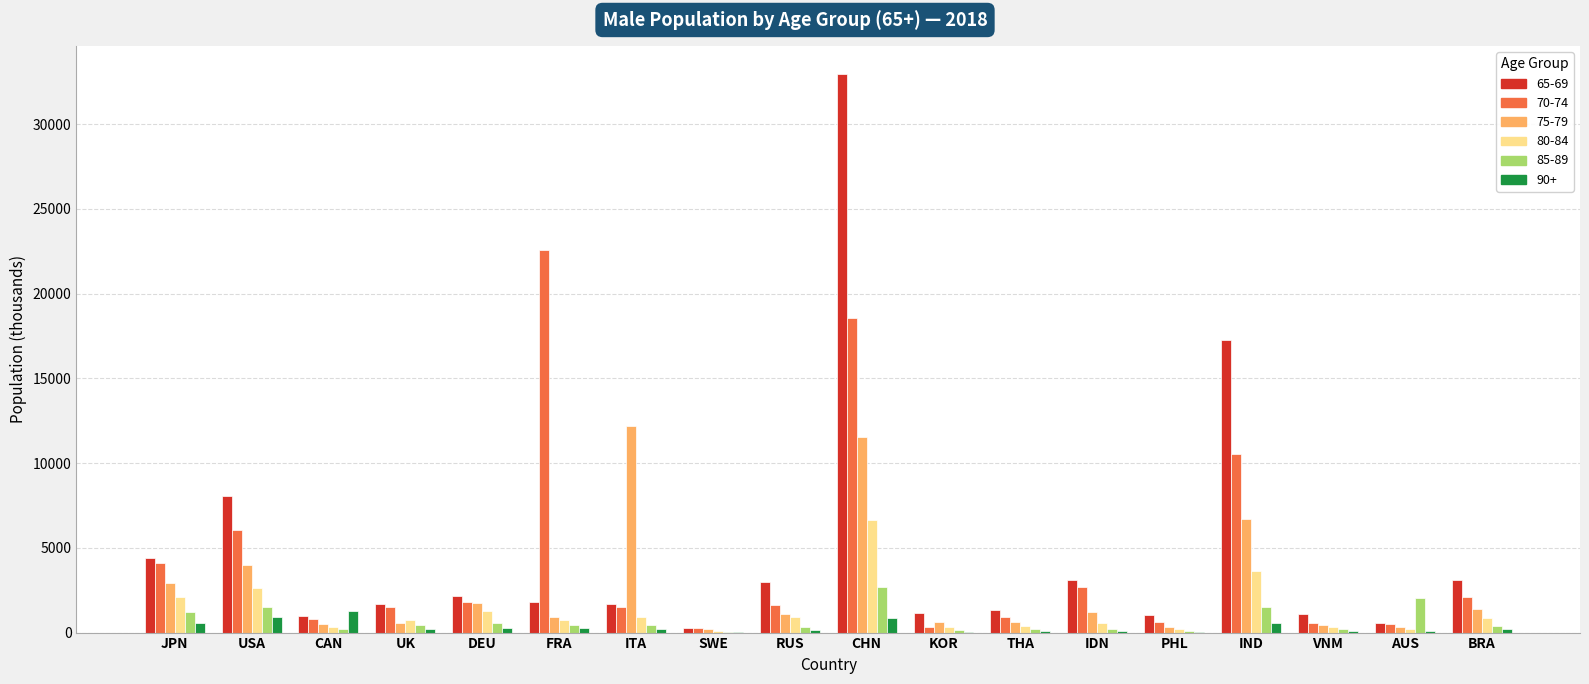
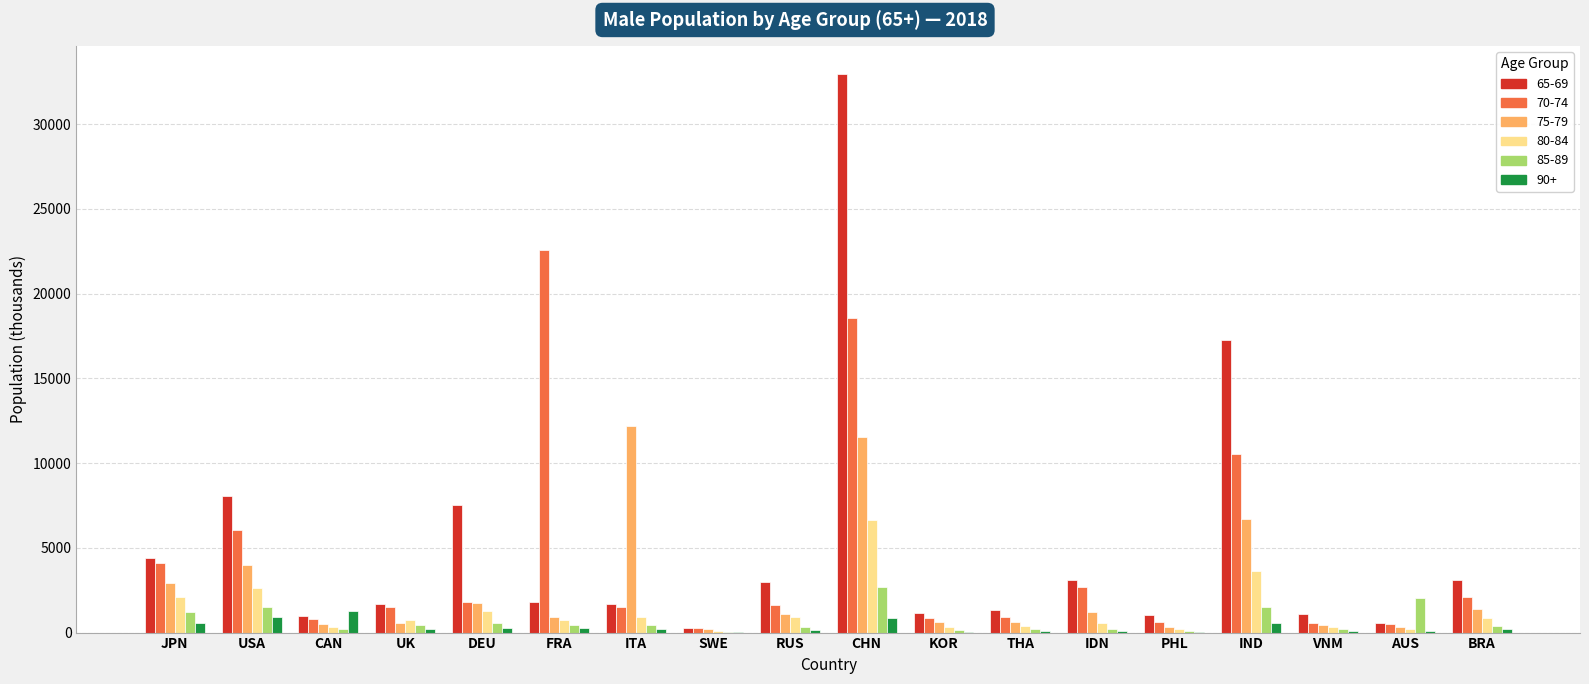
65-69, DEU: 2200 -> 7500
70-74, KOR: 300 -> 900
